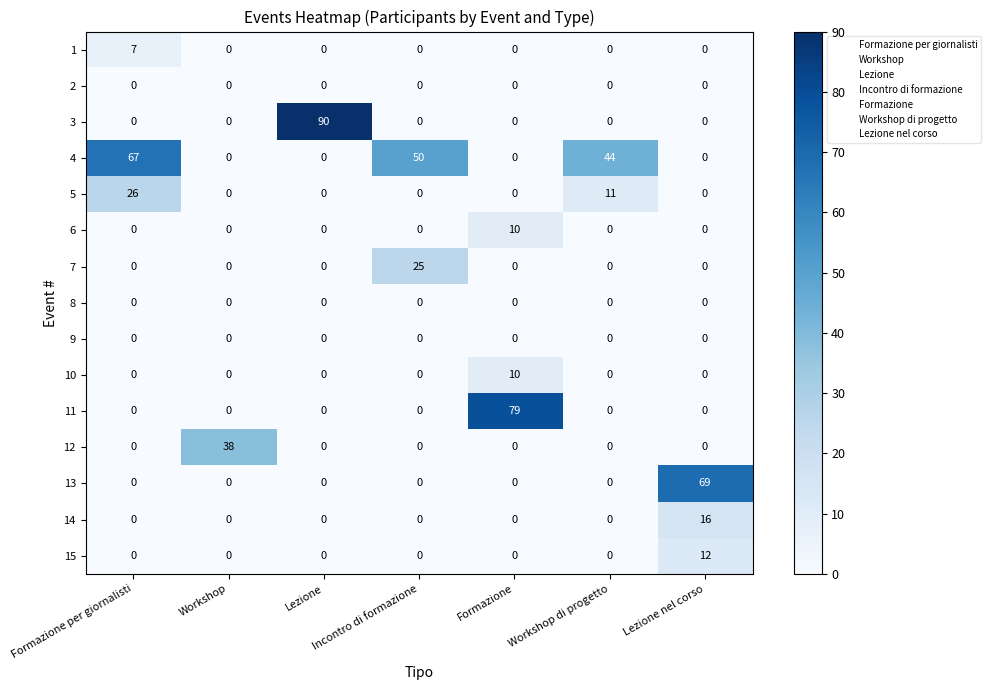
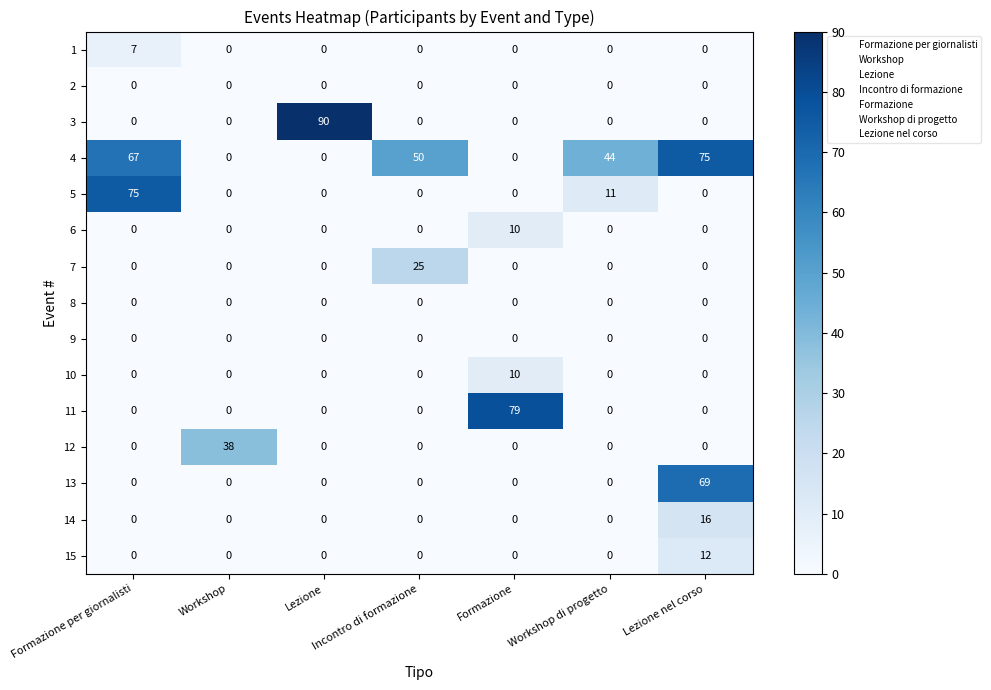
4, Lezione nel corso: 0 -> 75
5, Formazione per giornalisti: 26 -> 75
